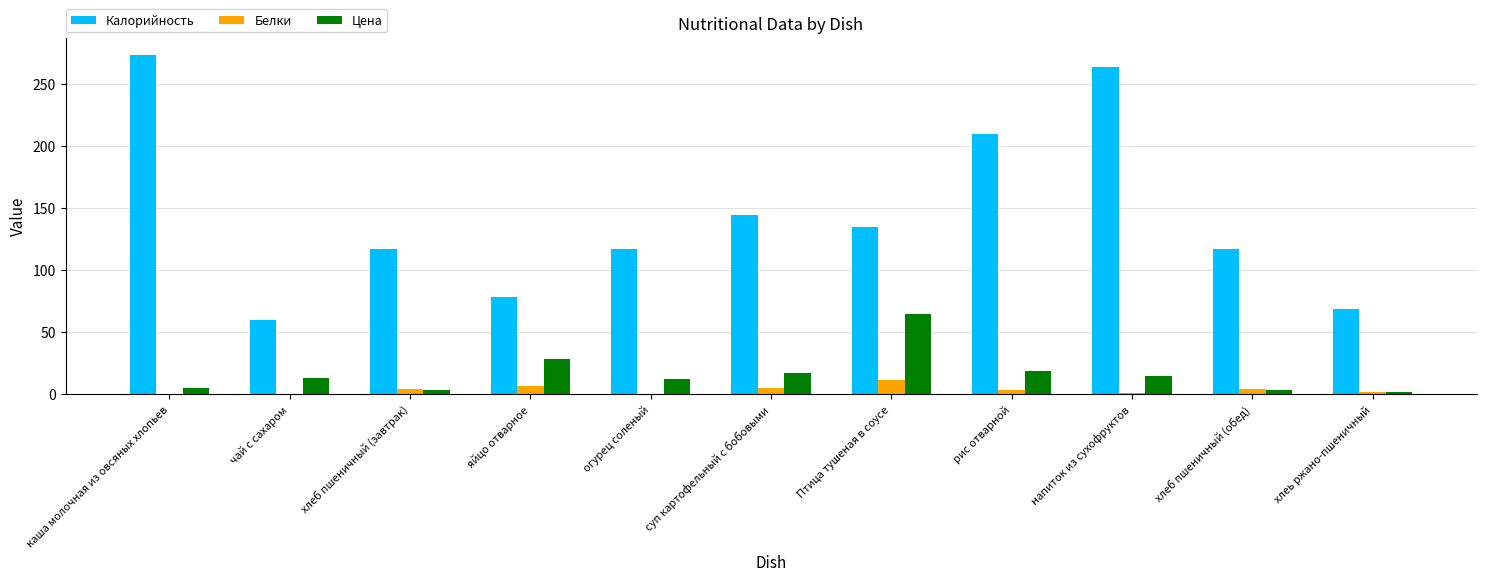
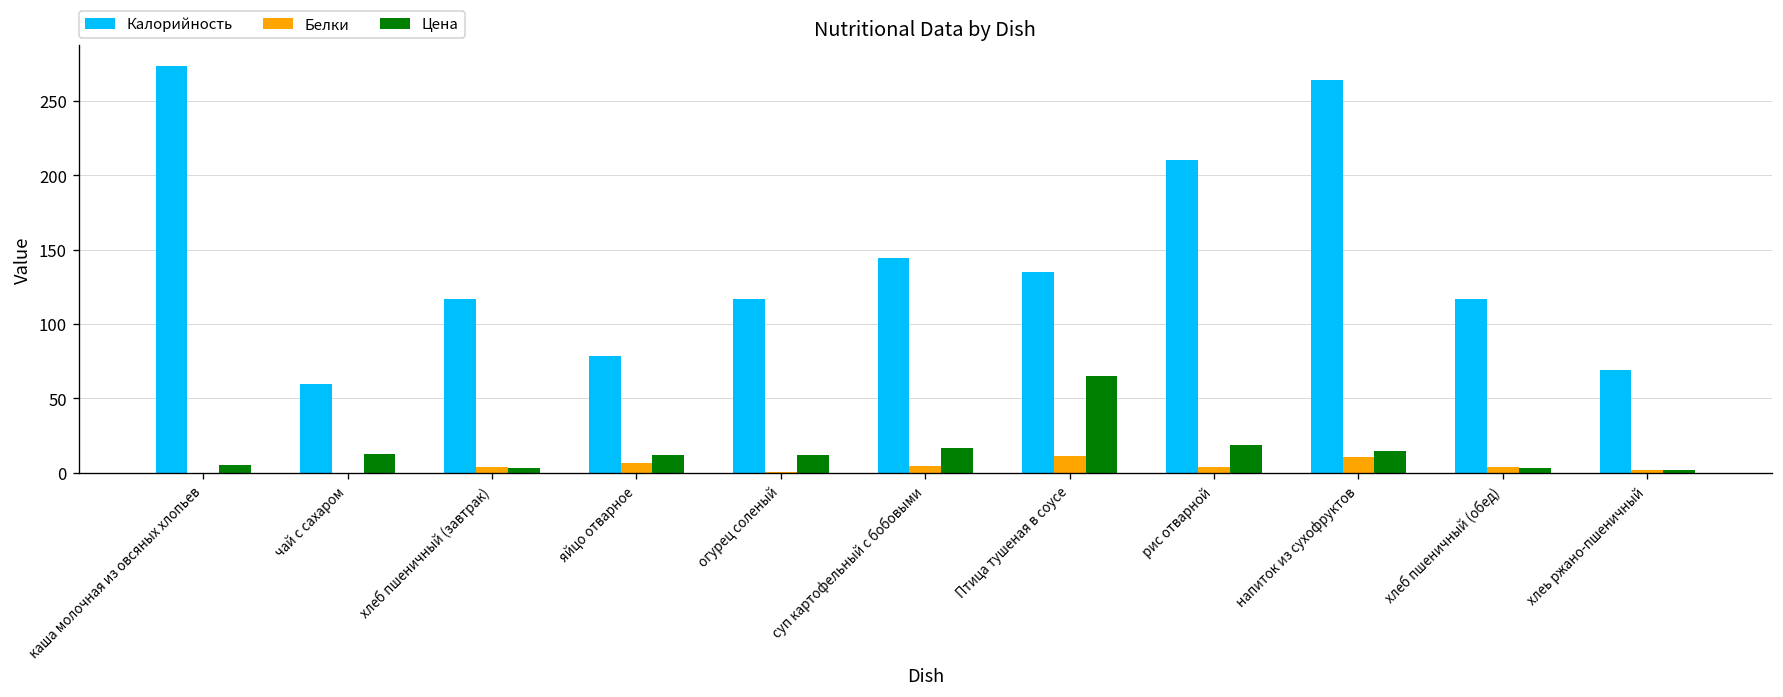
Цена, яйцо отварное: 29 -> 12
Белки, напиток из сухофруктов: 1 -> 11
